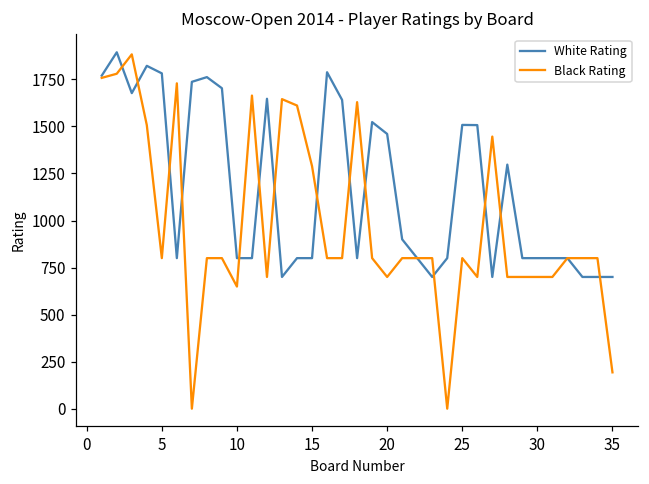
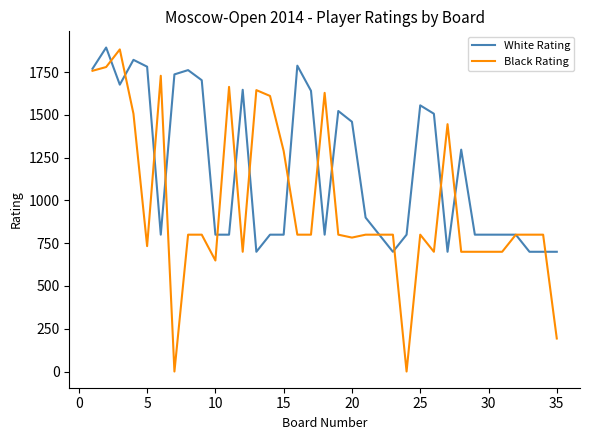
Black Rating, 5: 800 -> 730
Black Rating, 20: 700 -> 780
White Rating, 25: 1510 -> 1560
